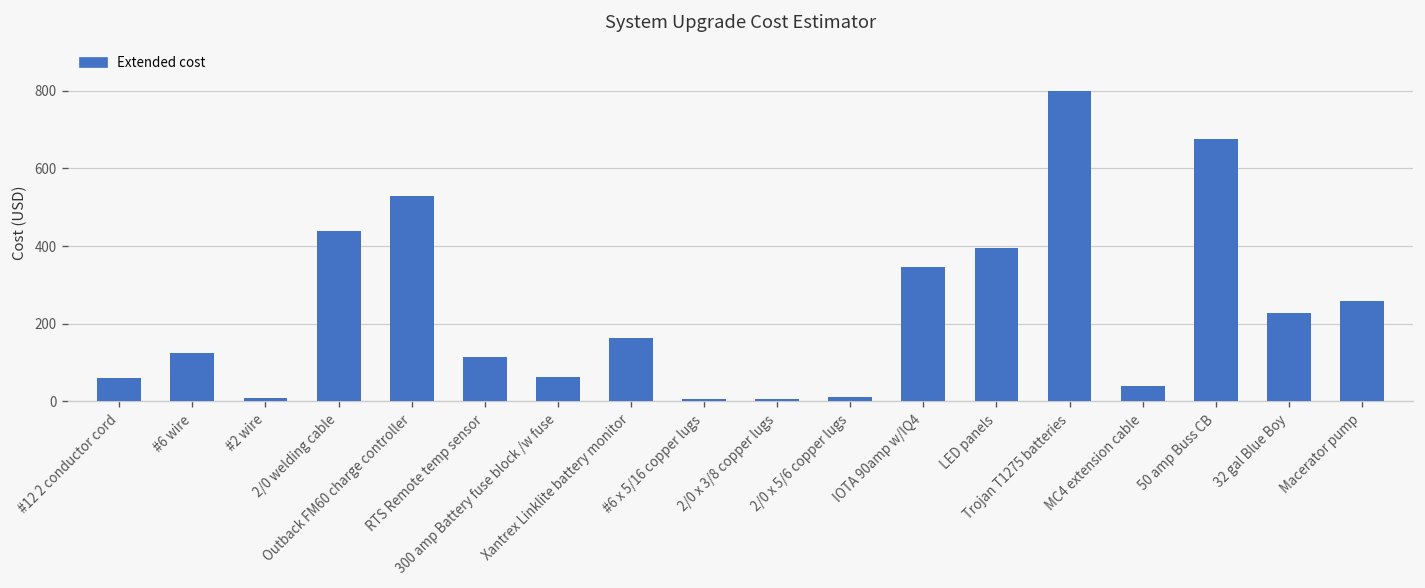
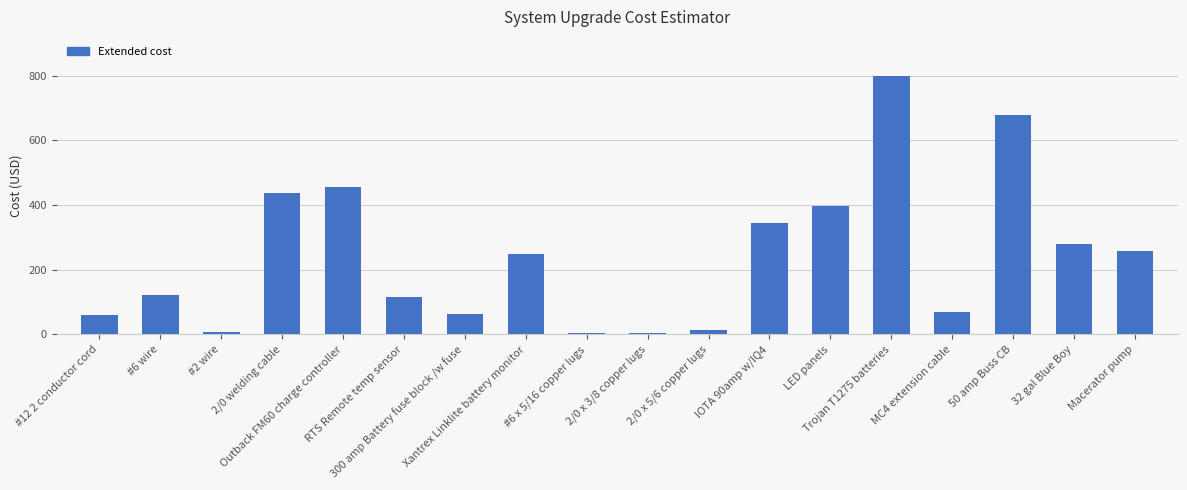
Outback FM60 charge controller: 530 -> 460
Xantrex Linklite battery monitor: 160 -> 250
MC4 extension cable: 40 -> 70
32 gal Blue Boy: 230 -> 280
